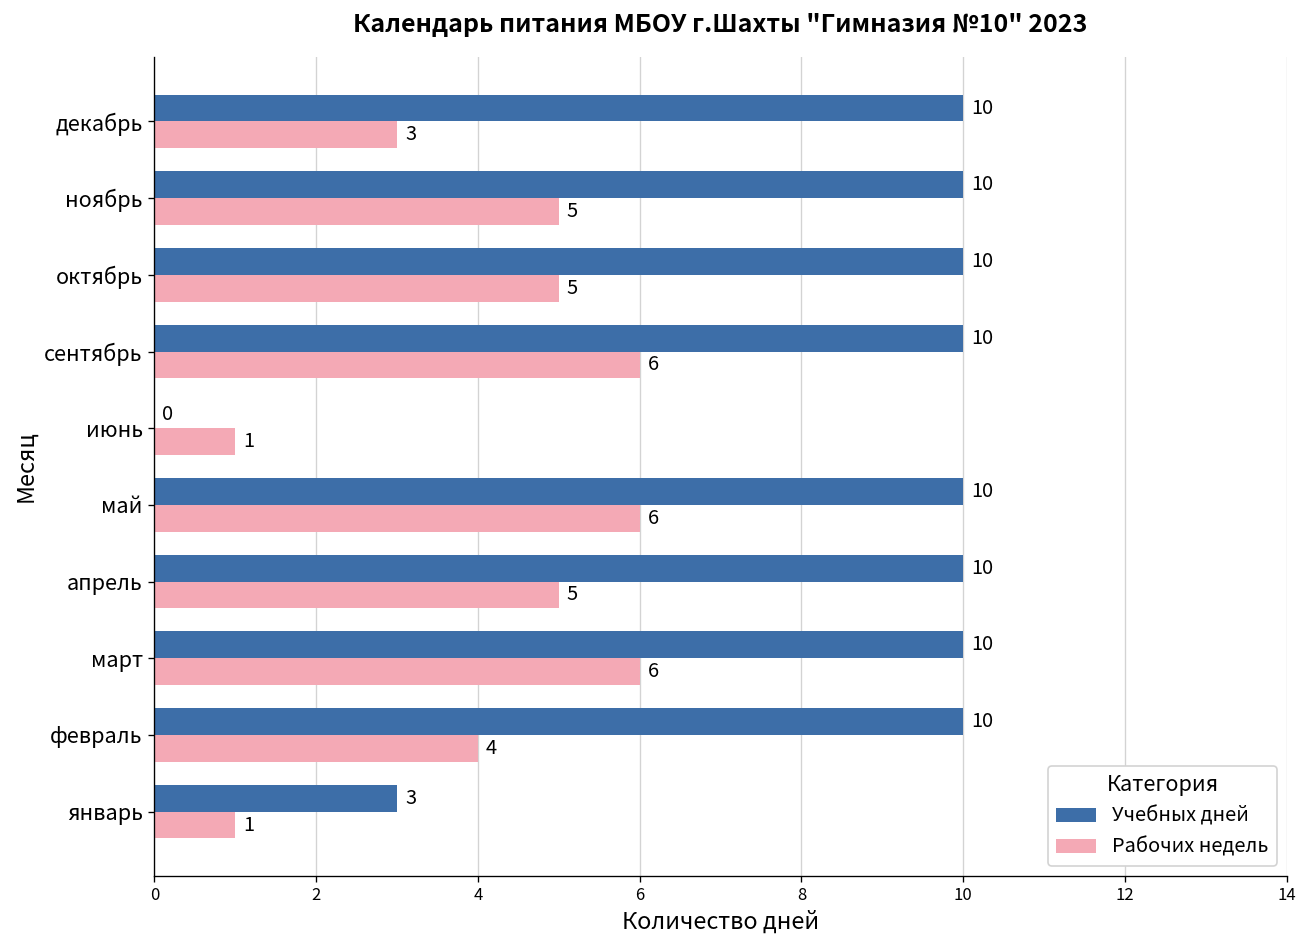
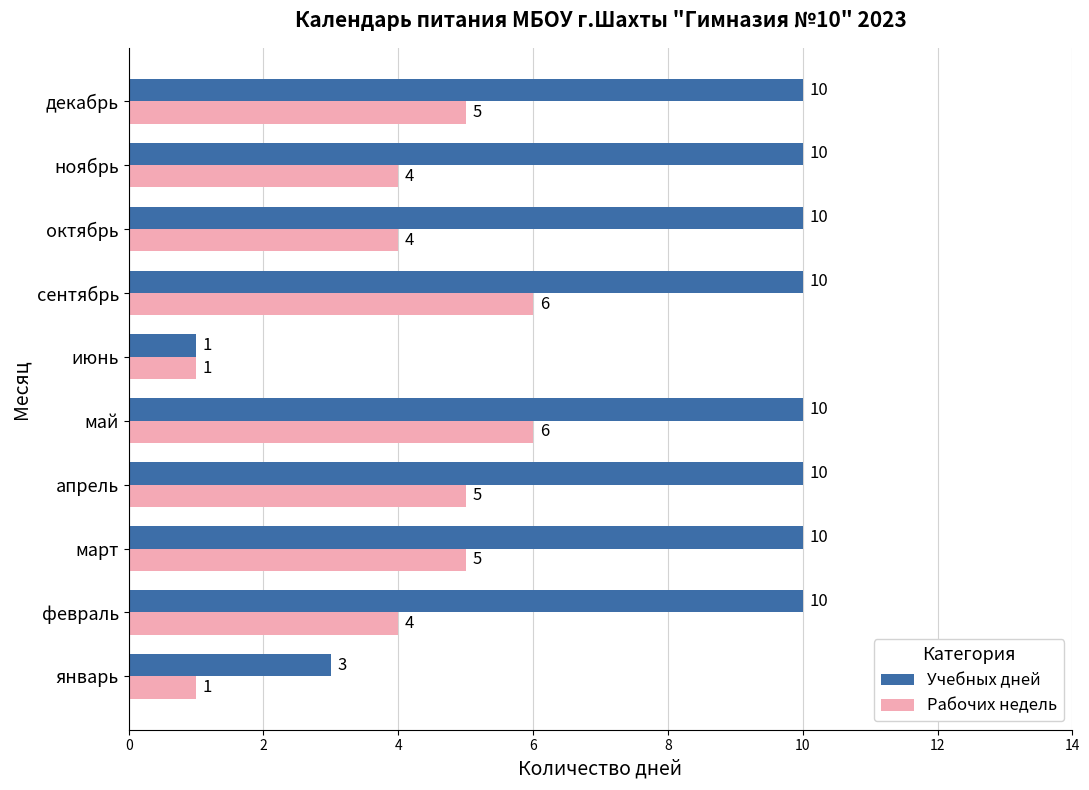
Рабочих недель, декабрь: 3 -> 5
Рабочих недель, ноябрь: 5 -> 4
Рабочих недель, октябрь: 5 -> 4
Учебных дней, июнь: 0 -> 1
Рабочих недель, март: 6 -> 5
